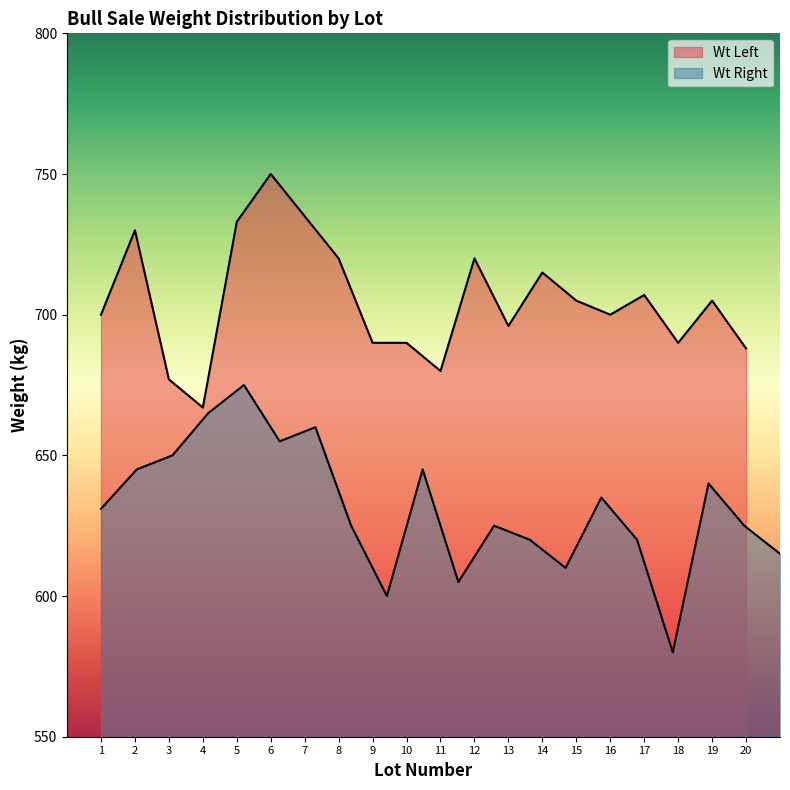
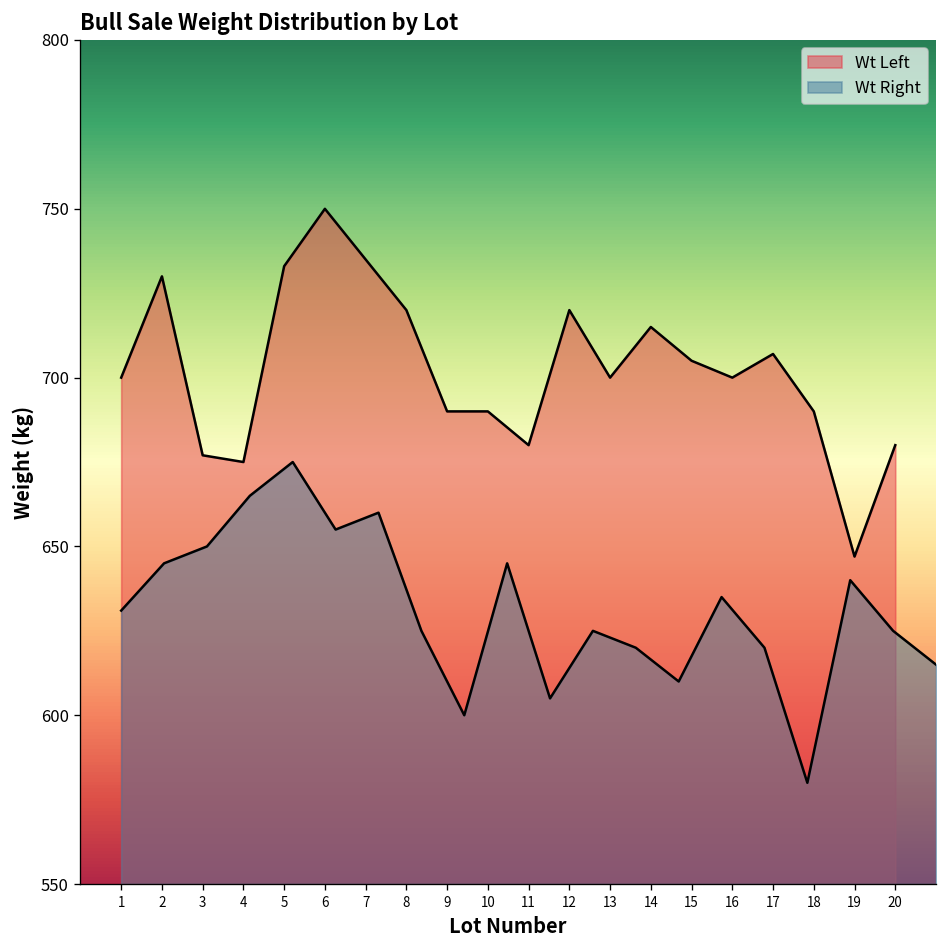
Wt Left, 4: 667 -> 675
Wt Left, 13: 696 -> 700
Wt Left, 19: 705 -> 647
Wt Left, 20: 688 -> 680
